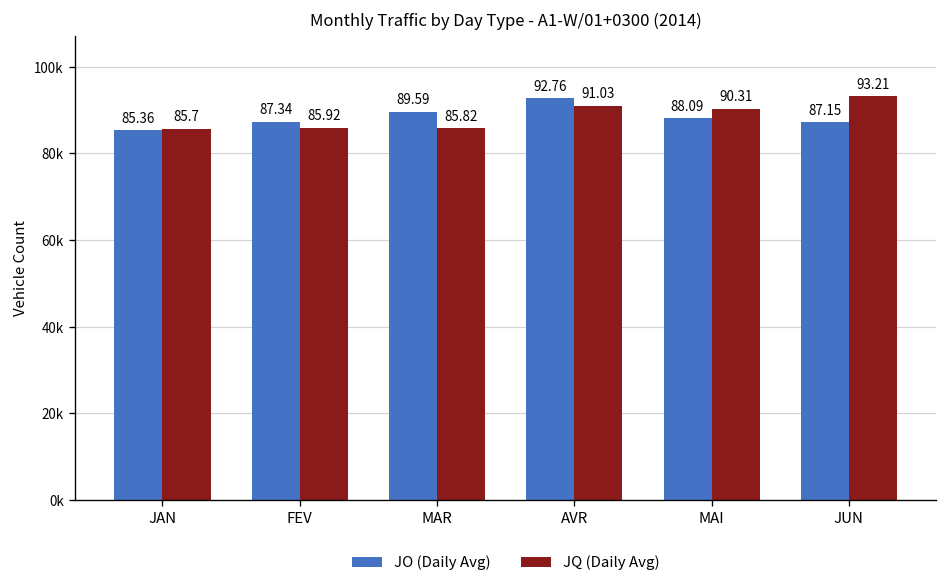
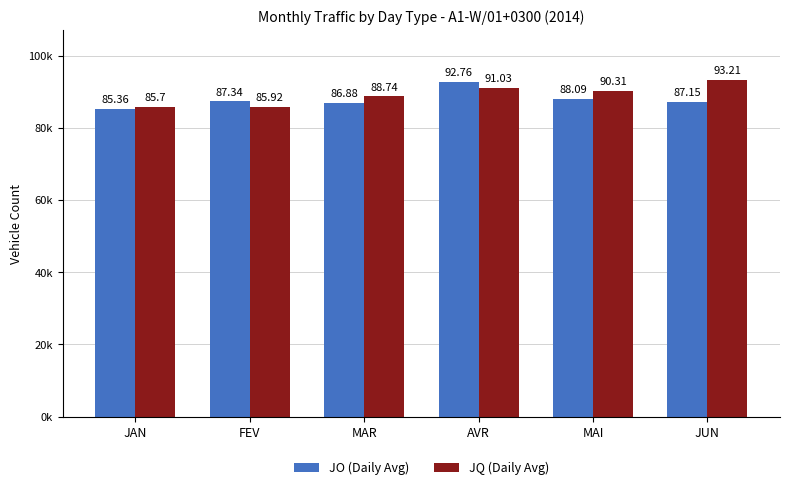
JO (Daily Avg), MAR: 89.59 -> 86.88
JQ (Daily Avg), MAR: 85.82 -> 88.74
